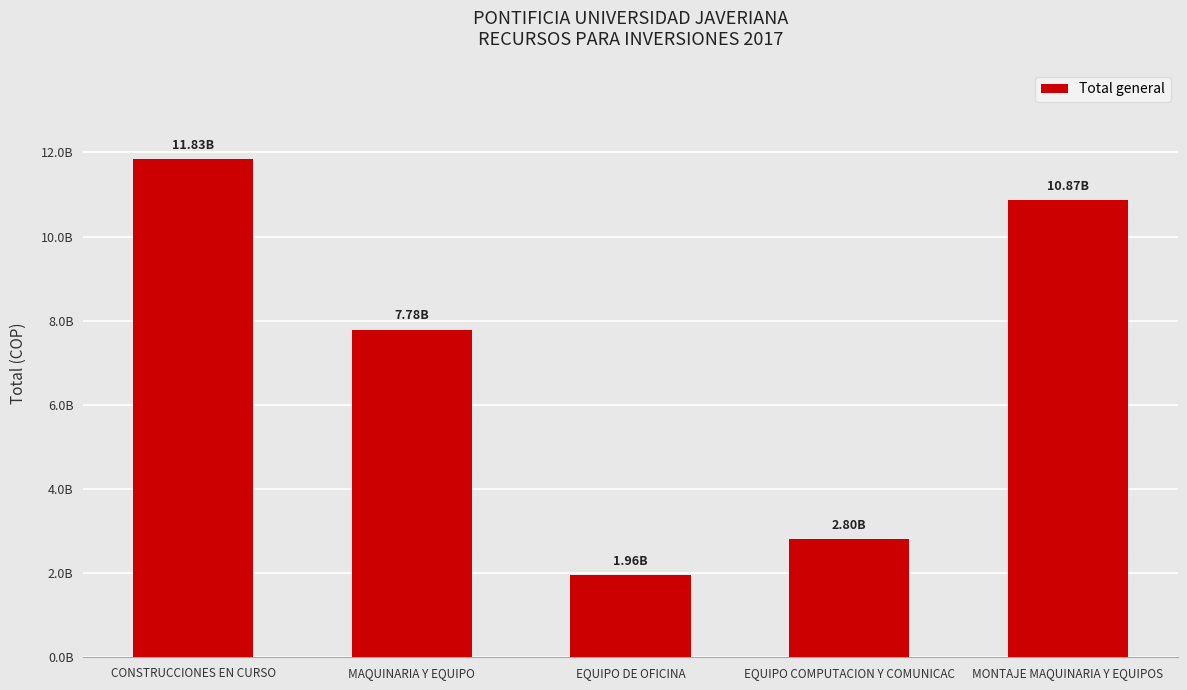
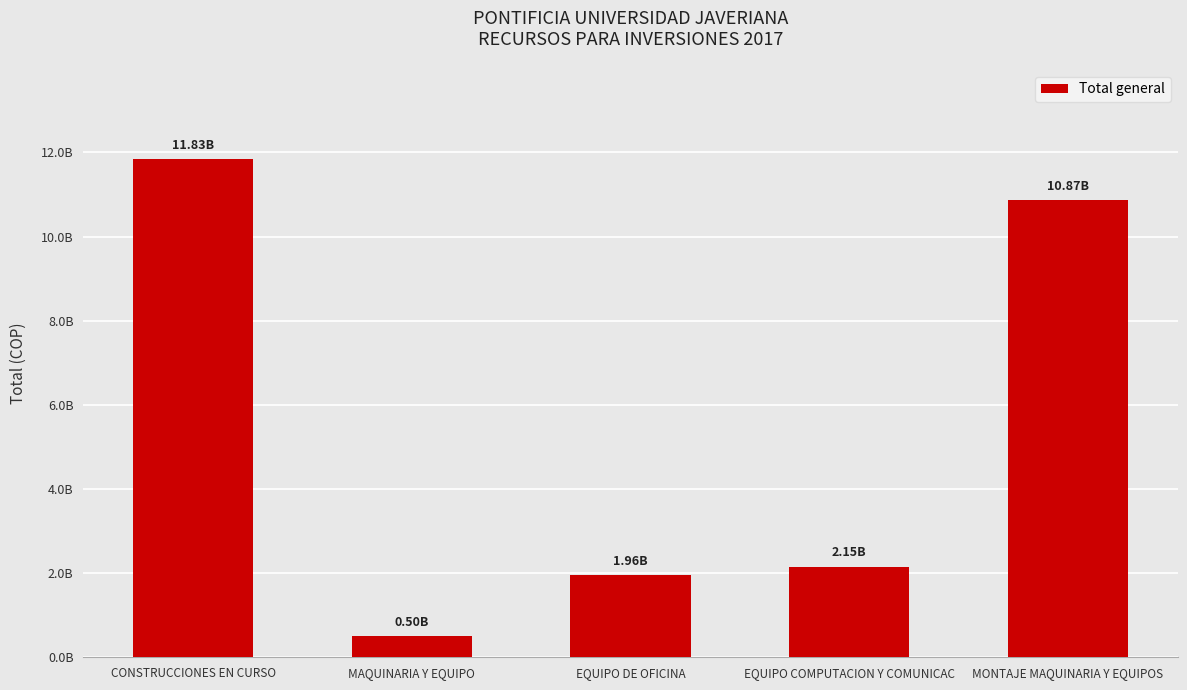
MAQUINARIA Y EQUIPO: 7.78B -> 0.50B
EQUIPO COMPUTACION Y COMUNICAC: 2.80B -> 2.15B
